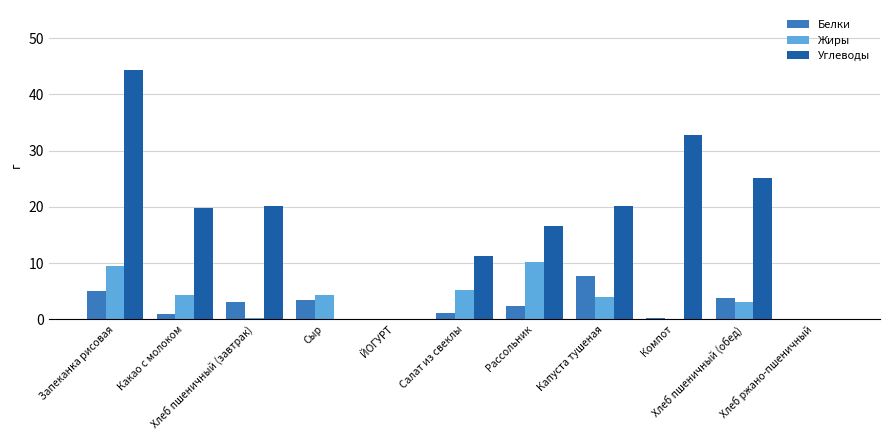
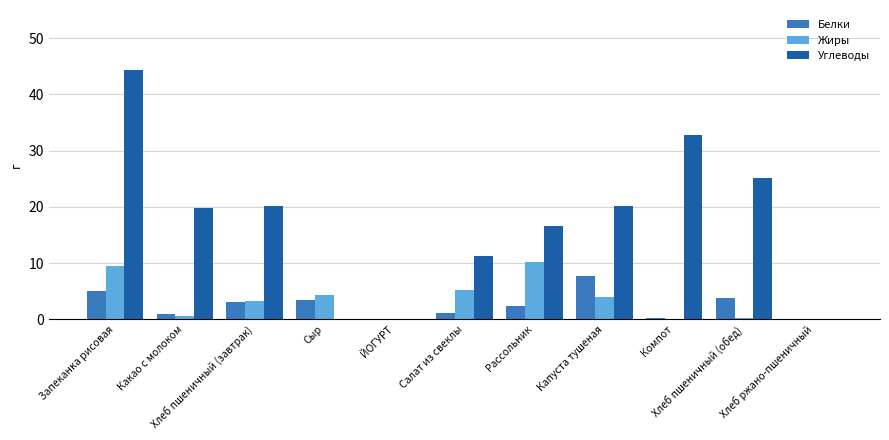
Жиры, Какао с молоком: 4 -> 1
Жиры, Хлеб пшеничный (завтрак): 0 -> 3
Жиры, Хлеб пшеничный (обед): 3 -> 0
